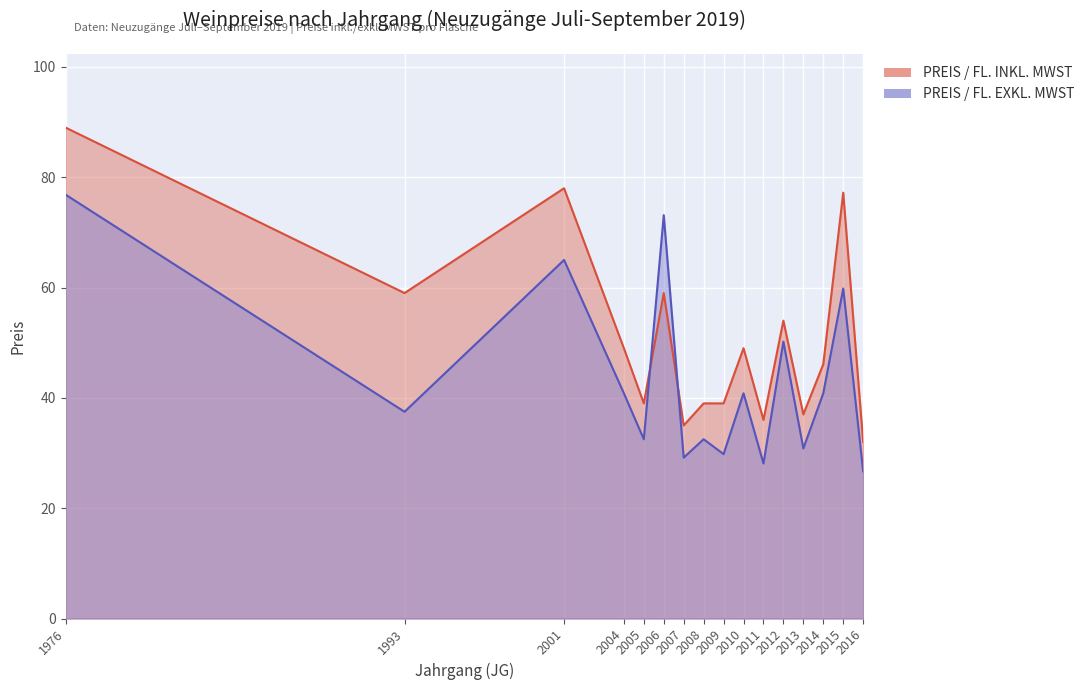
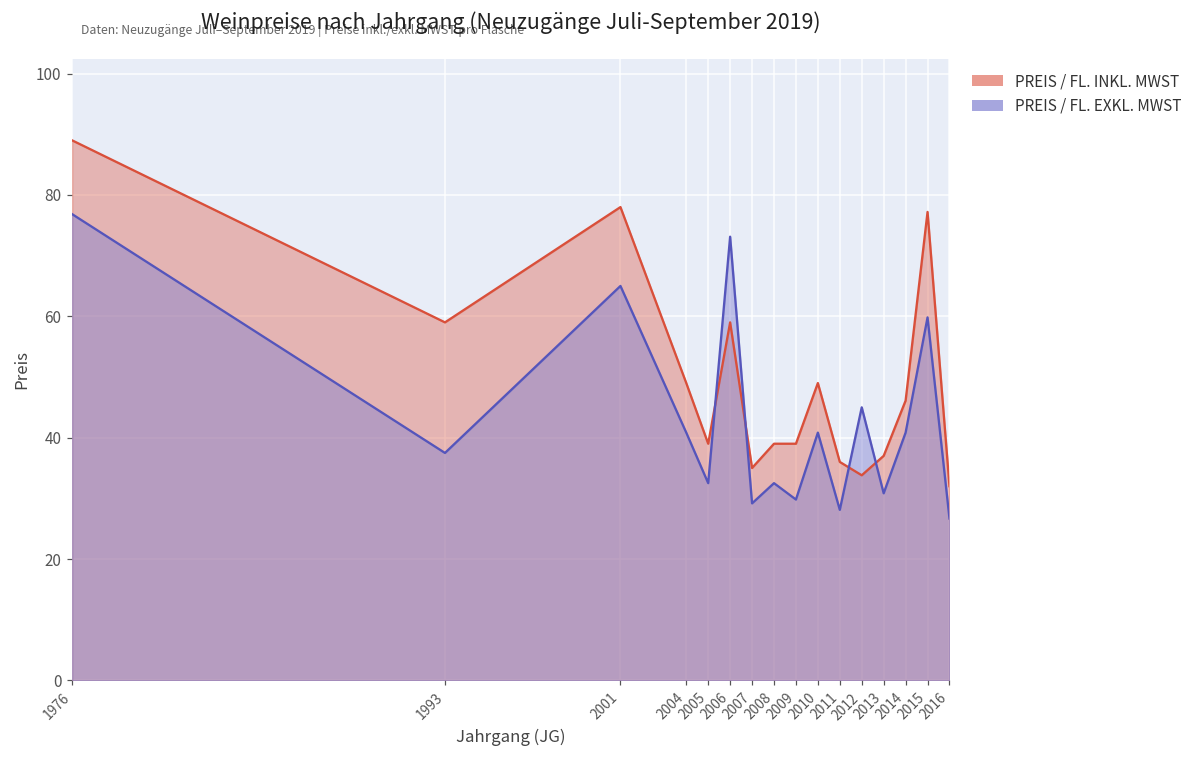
PREIS / FL. INKL. MWST, 2012: 54 -> 34
PREIS / FL. EXKL. MWST, 2012: 50 -> 45
